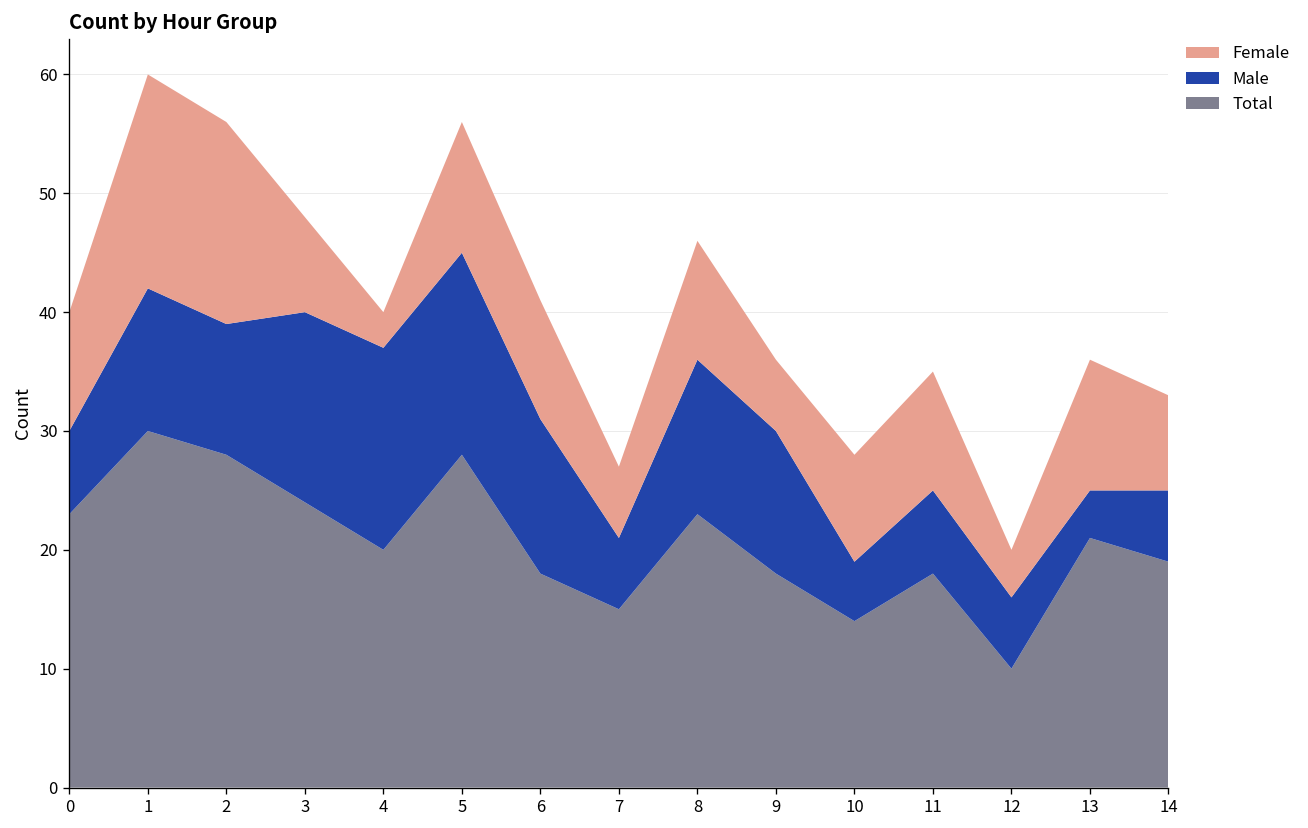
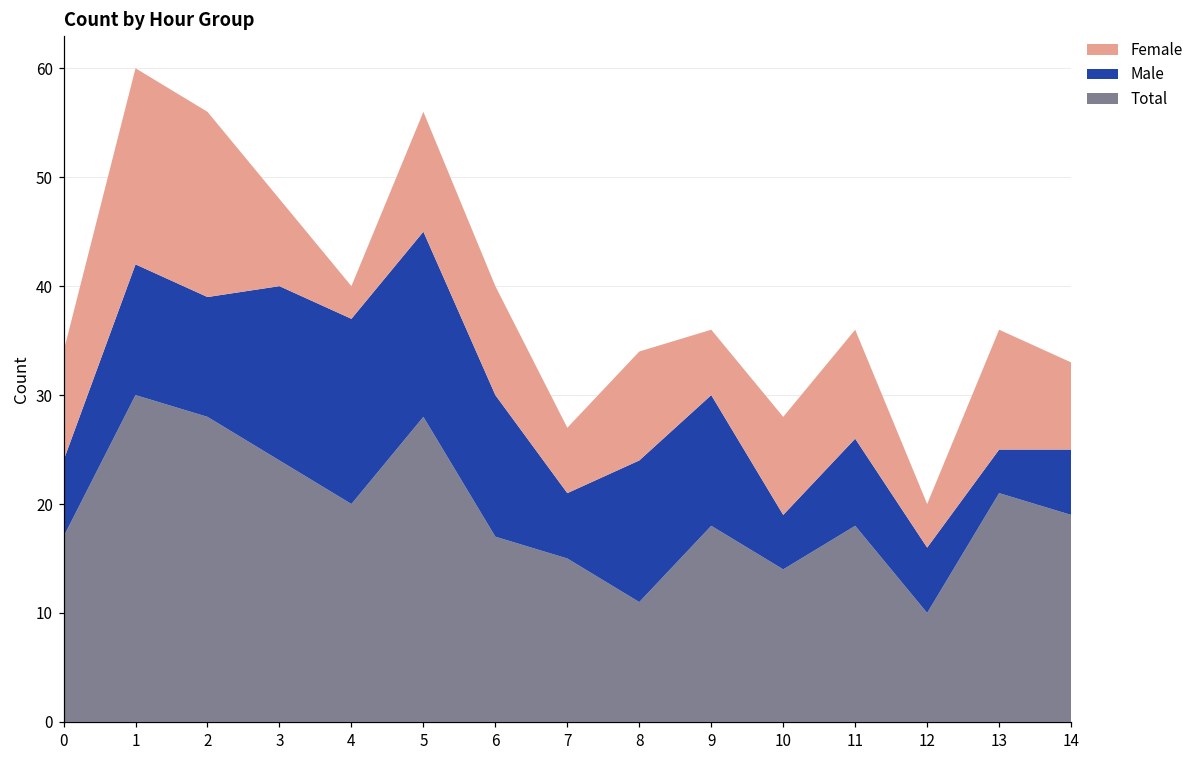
Total, 0: 23 -> 17
Total, 6: 18 -> 17
Total, 8: 23 -> 11
Male, 11: 7 -> 8
